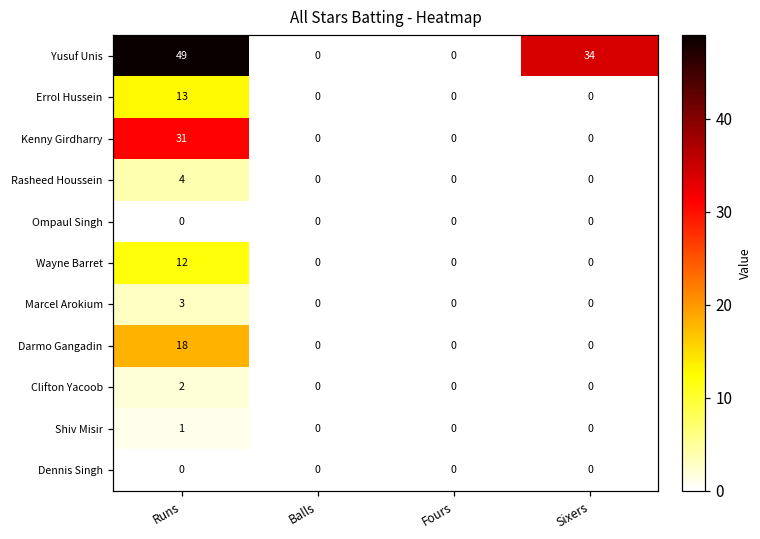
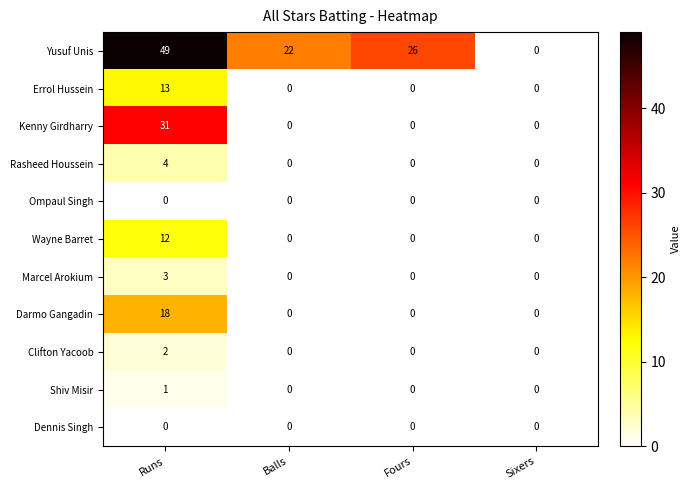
Yusuf Unis, Balls: 0 -> 22
Yusuf Unis, Fours: 0 -> 26
Yusuf Unis, Sixers: 34 -> 0
